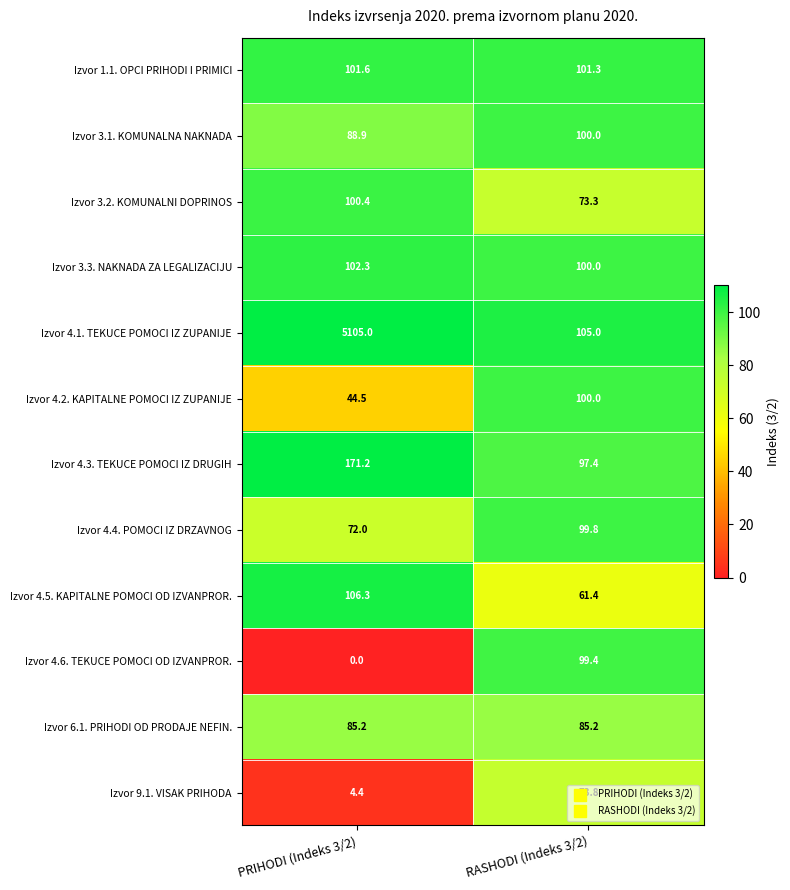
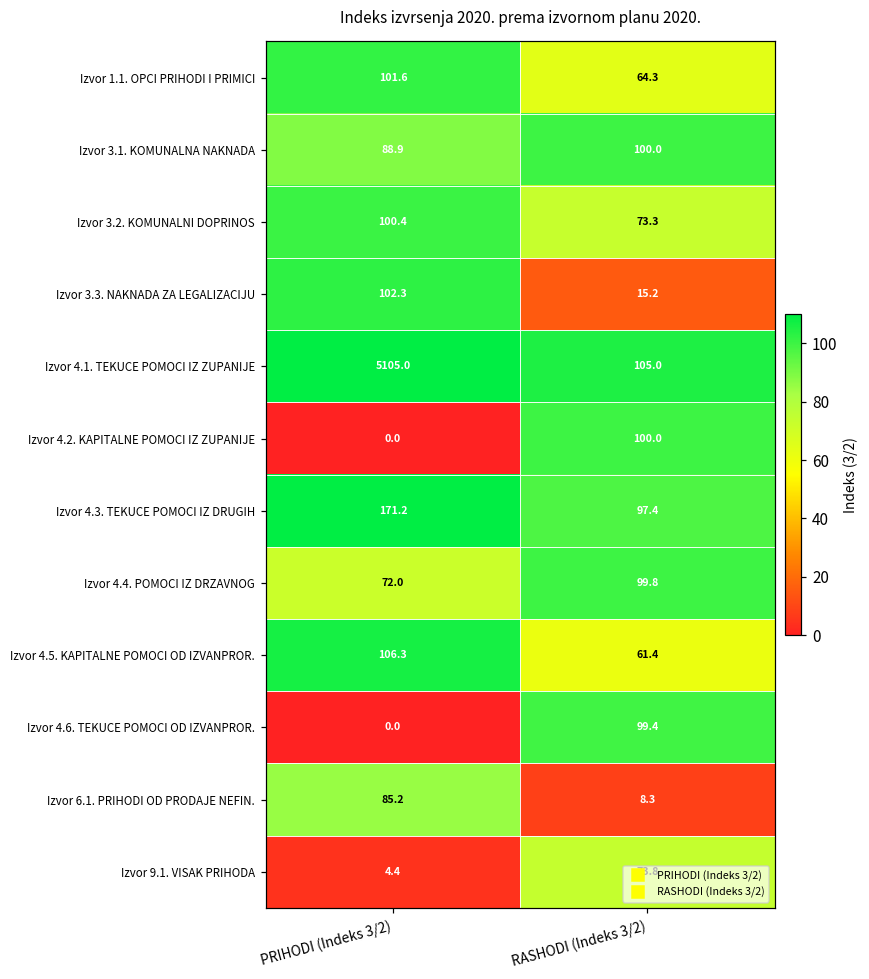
Izvor 1.1. OPCI PRIHODI I PRIMICI, RASHODI (Indeks 3/2): 101.3 -> 64.3
Izvor 3.3. NAKNADA ZA LEGALIZACIJU, RASHODI (Indeks 3/2): 100.0 -> 15.2
Izvor 4.2. KAPITALNE POMOCI IZ ZUPANIJE, PRIHODI (Indeks 3/2): 44.5 -> 0.0
Izvor 6.1. PRIHODI OD PRODAJE NEFIN., RASHODI (Indeks 3/2): 85.2 -> 8.3
